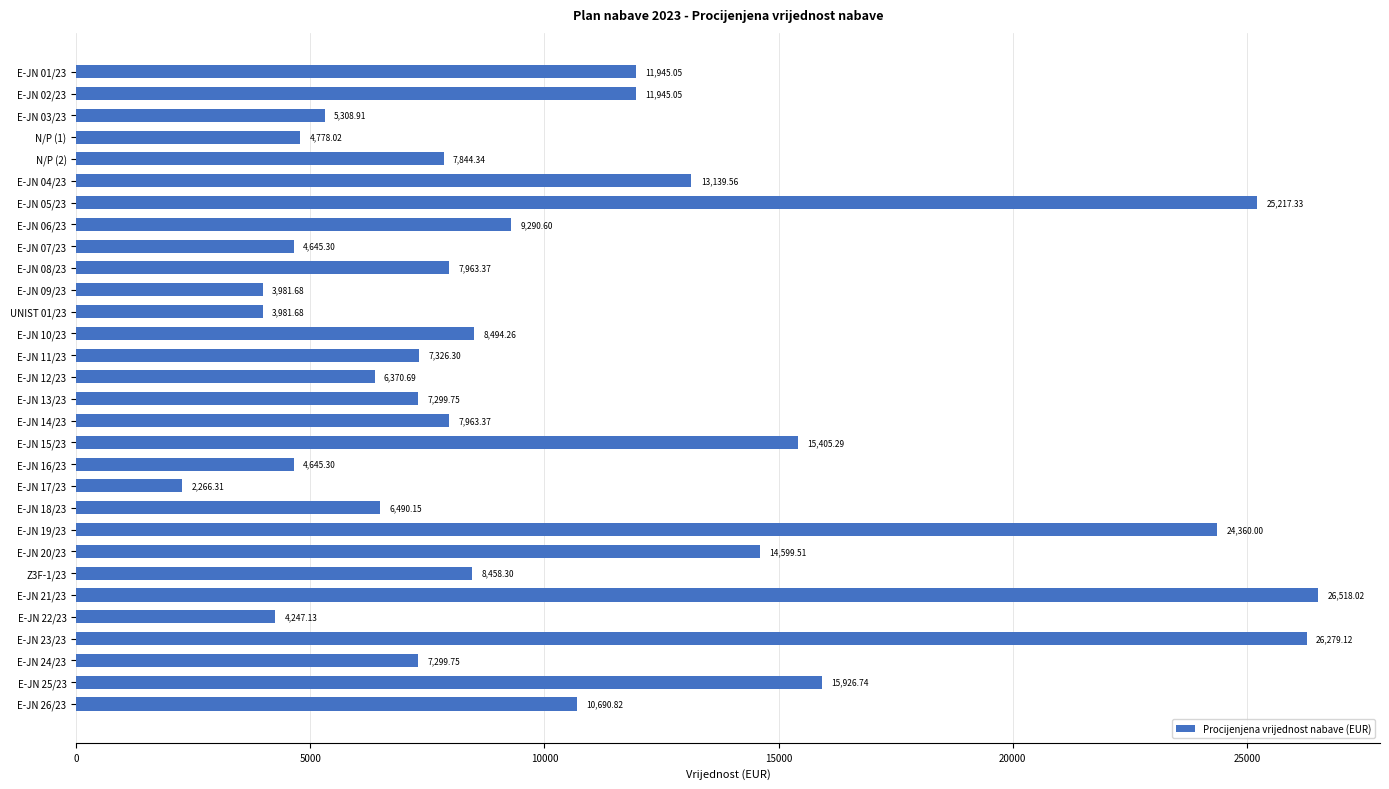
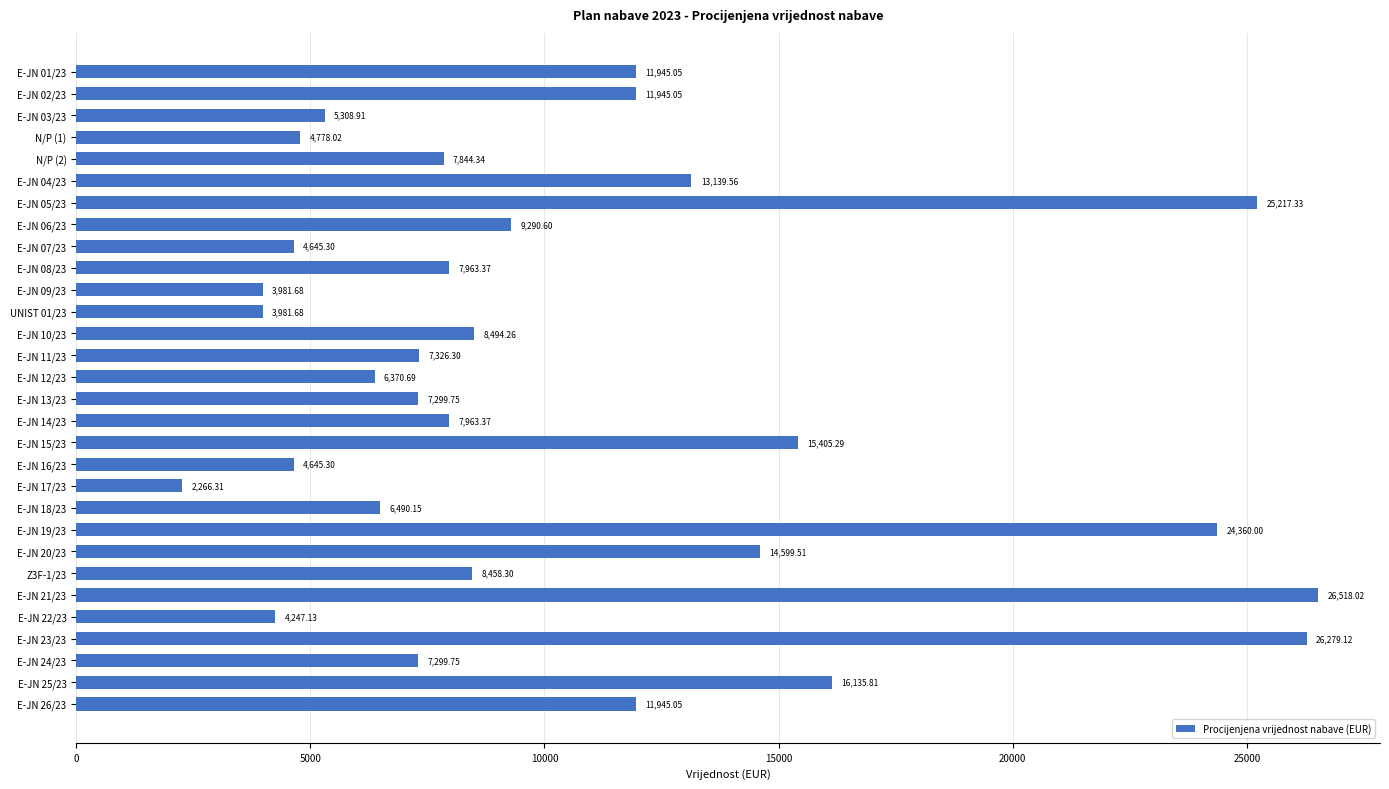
E-JN 25/23: 15,926.74 -> 16,135.81
E-JN 26/23: 10,690.82 -> 11,945.05
